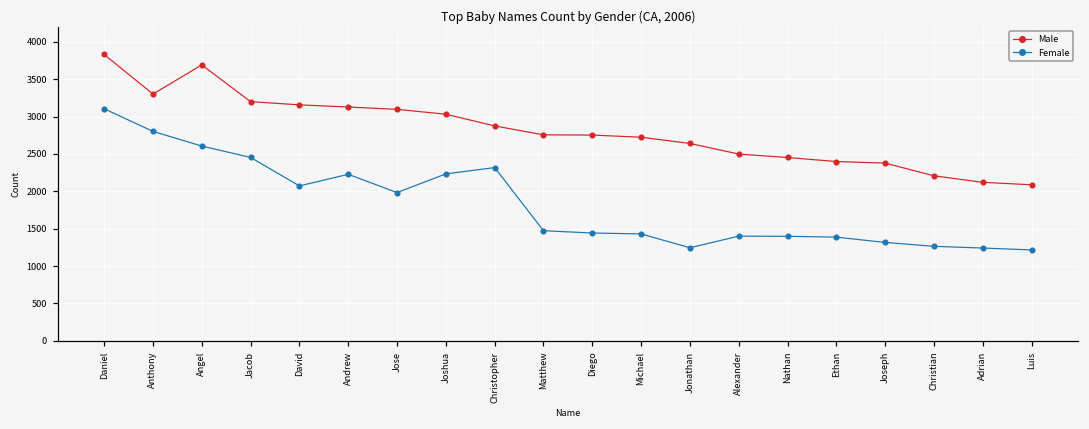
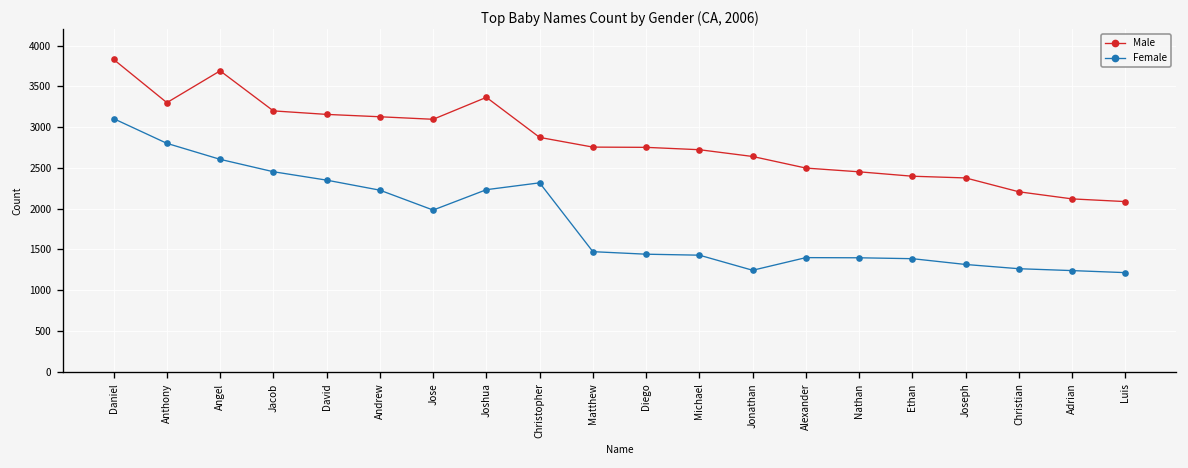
Female, David: 2100 -> 2400
Male, Joshua: 3000 -> 3400
